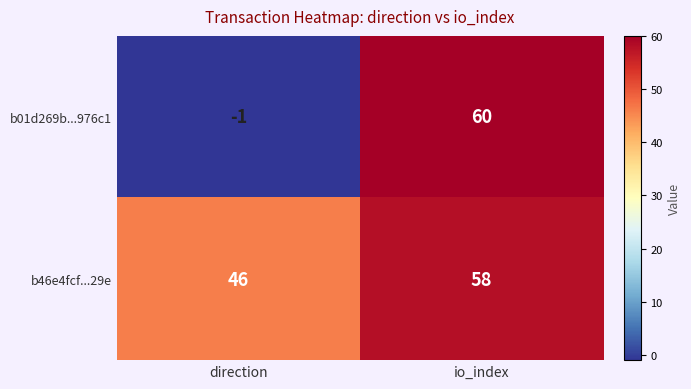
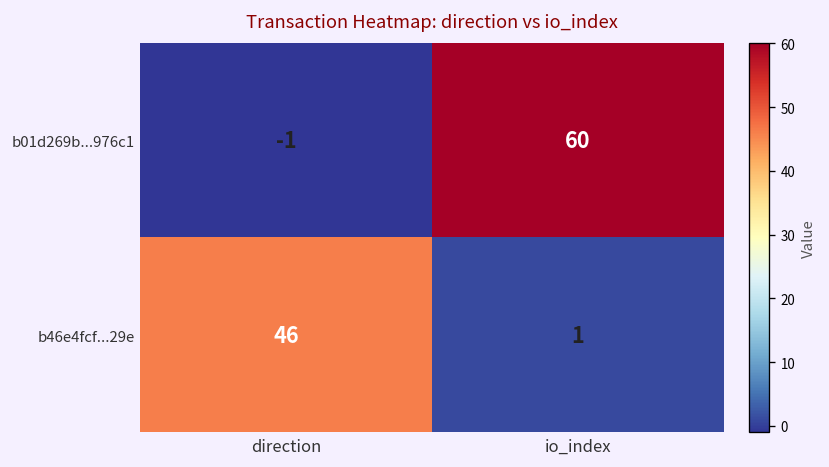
b46e4fcf...29e, io_index: 58 -> 1
